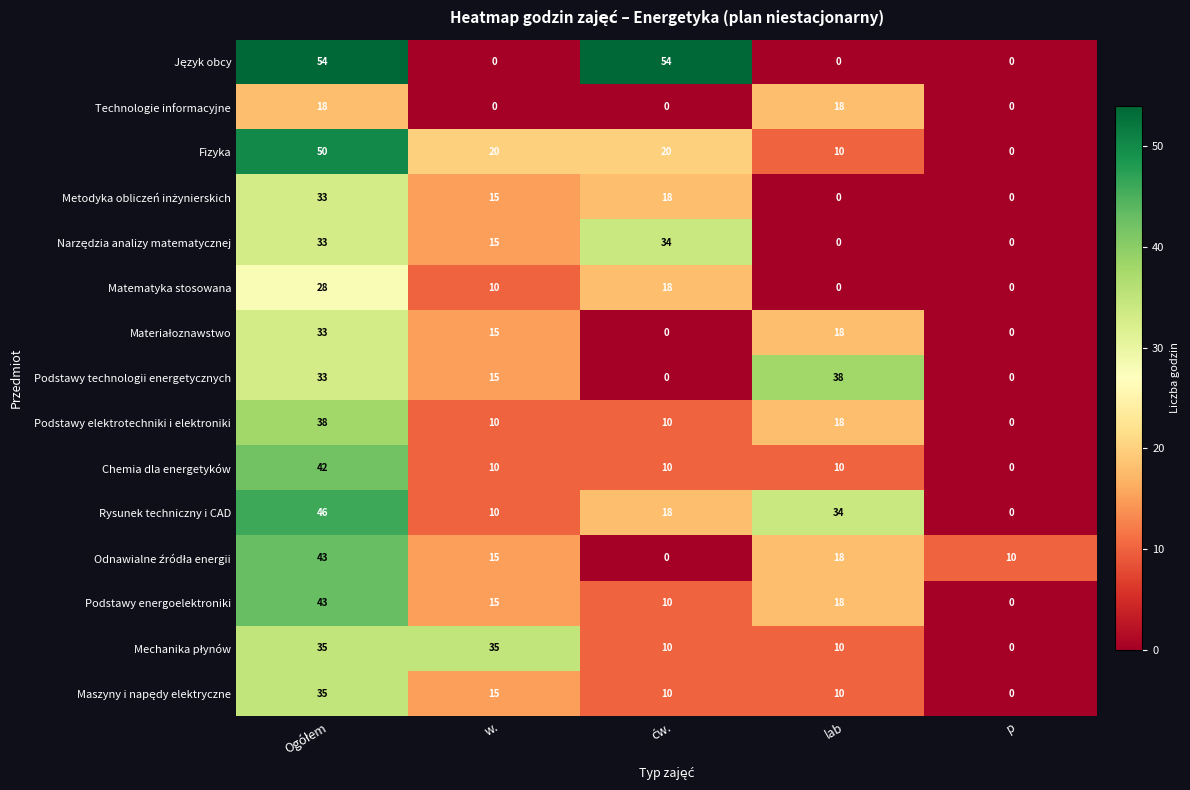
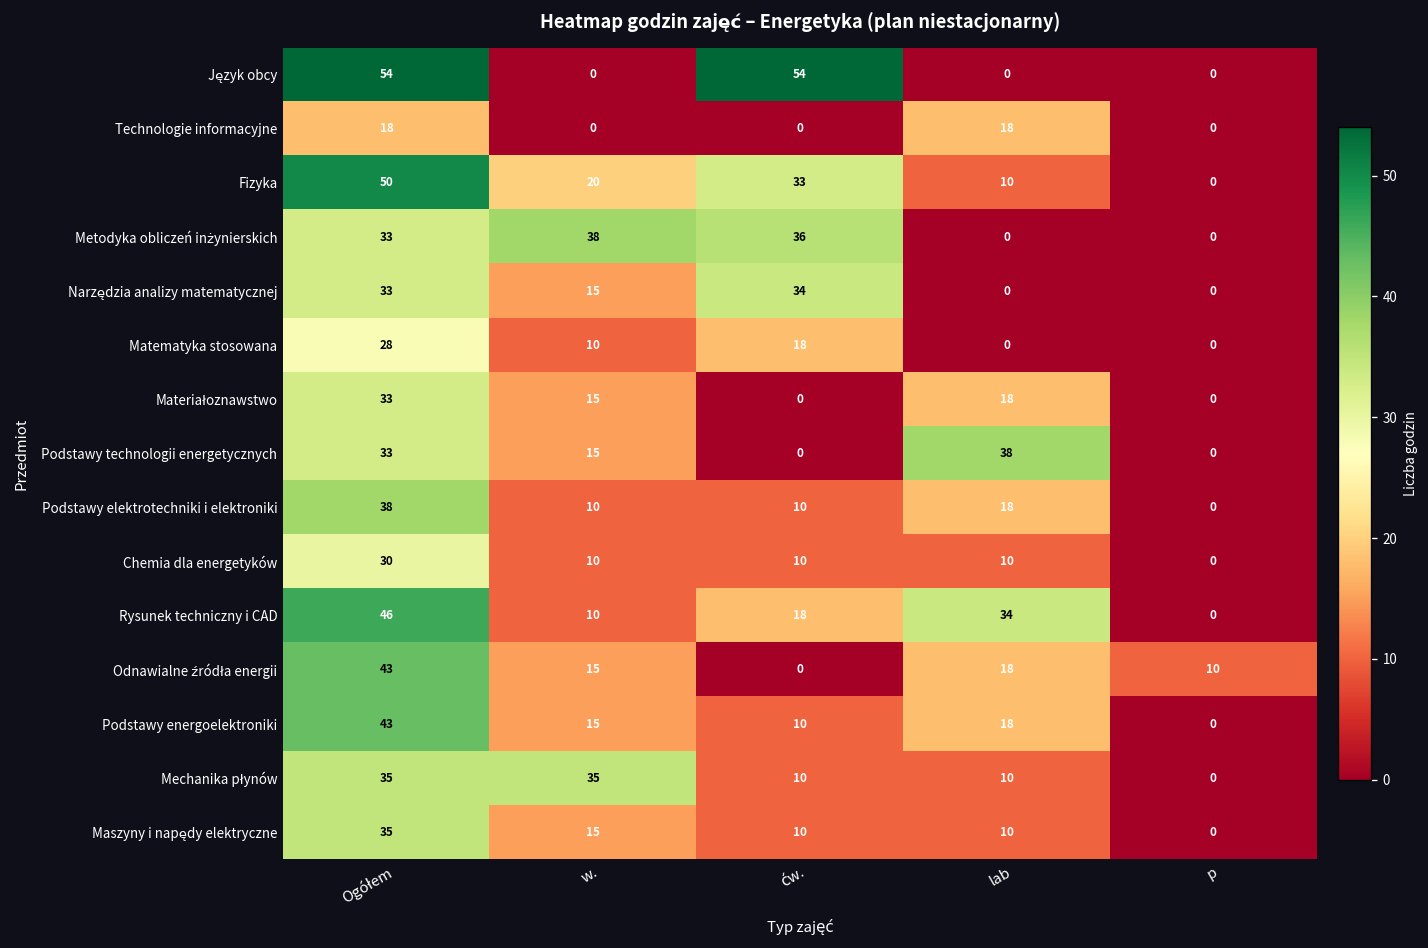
Fizyka, ćw.: 20 -> 33
Metodyka obliczeń inżynierskich, w.: 15 -> 38
Metodyka obliczeń inżynierskich, ćw.: 18 -> 36
Chemia dla energetyków, Ogółem: 42 -> 30
